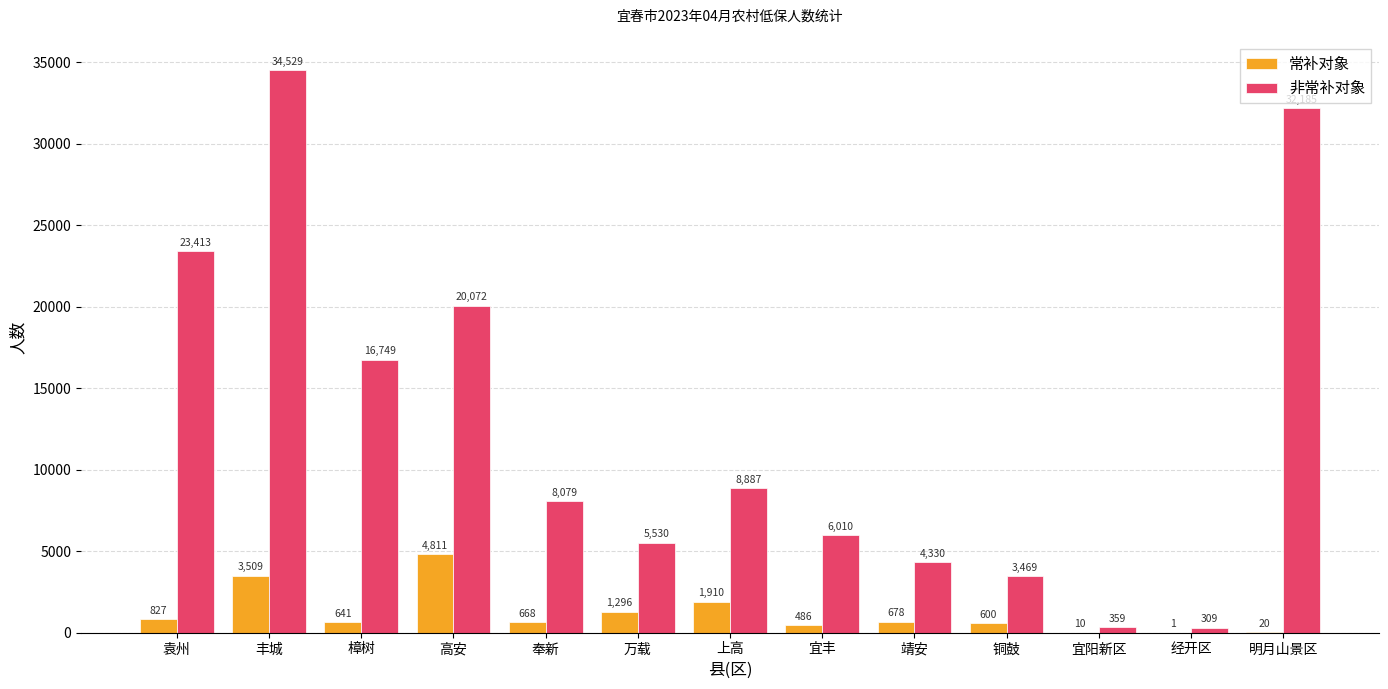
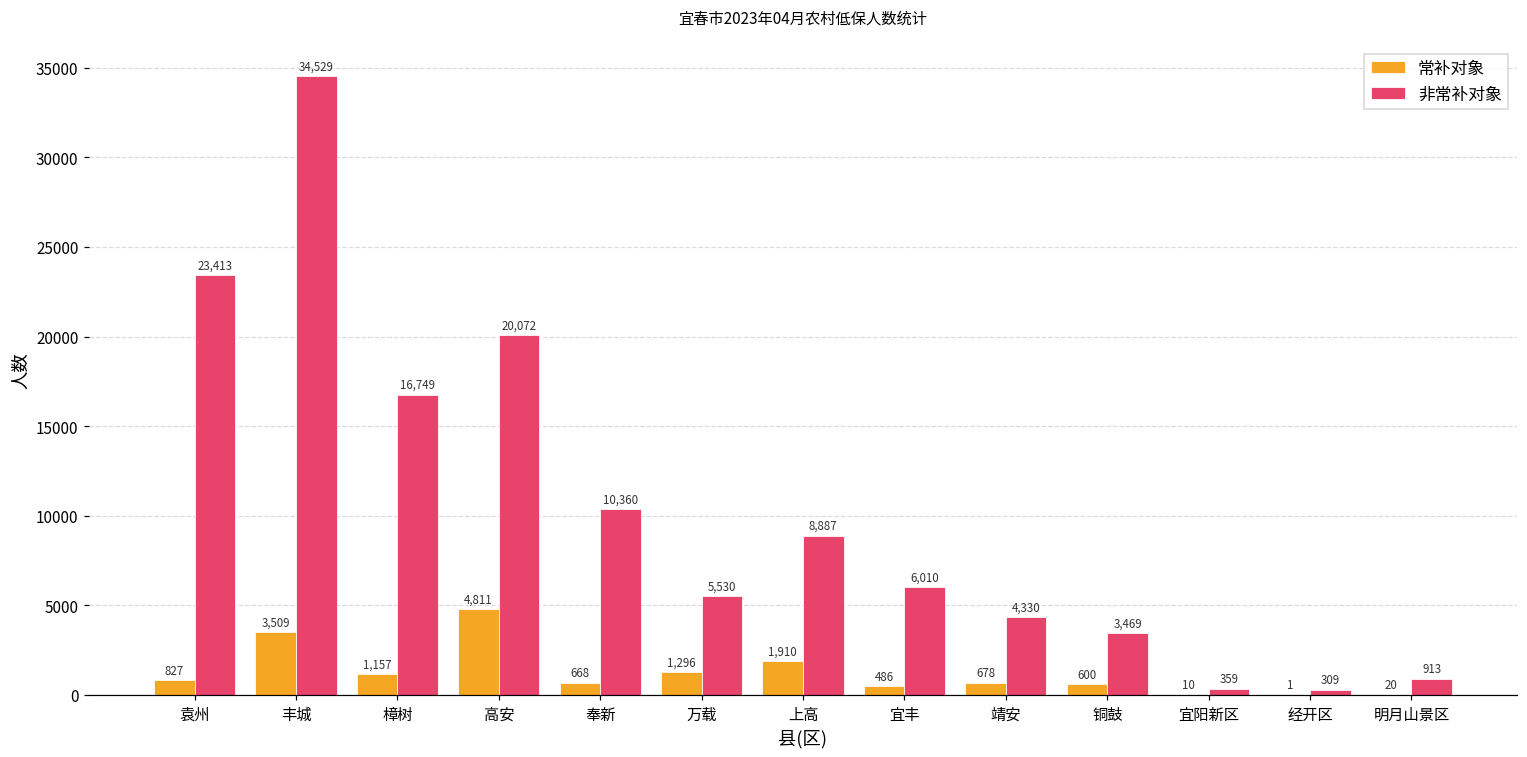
常补对象, 樟树: 641 -> 1,157
非常补对象, 奉新: 8,079 -> 10,360
非常补对象, 明月山景区: 32200 -> 900
